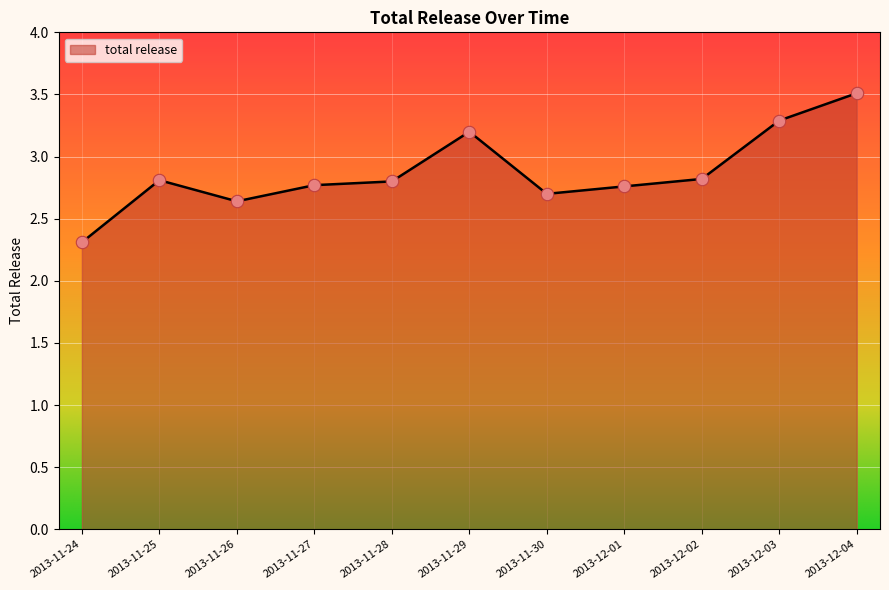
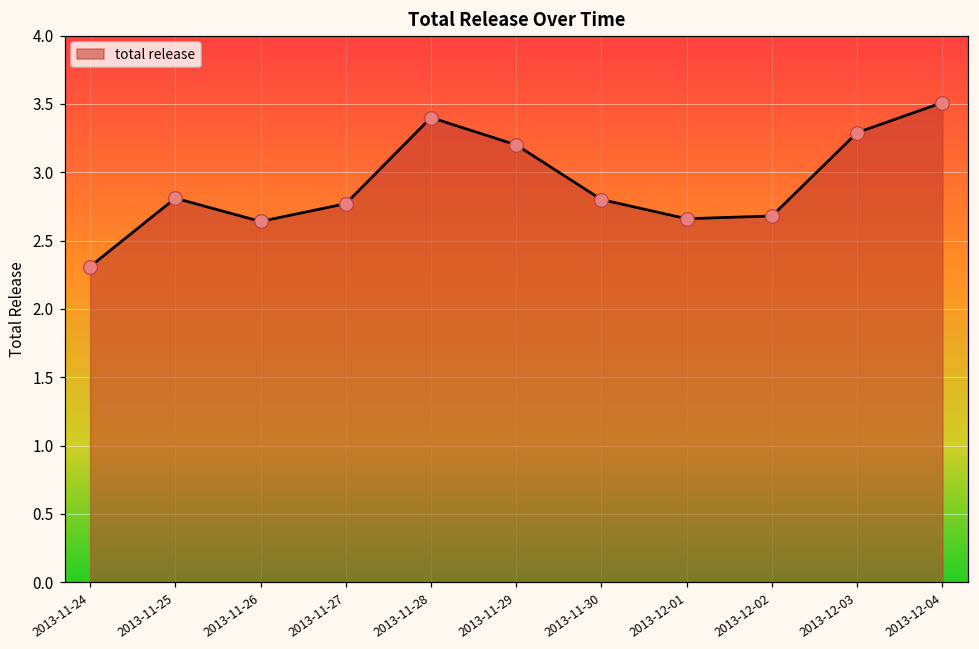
2013-11-28: 2.8 -> 3.4
2013-11-30: 2.7 -> 2.8
2013-12-01: 2.76 -> 2.66
2013-12-02: 2.82 -> 2.68
